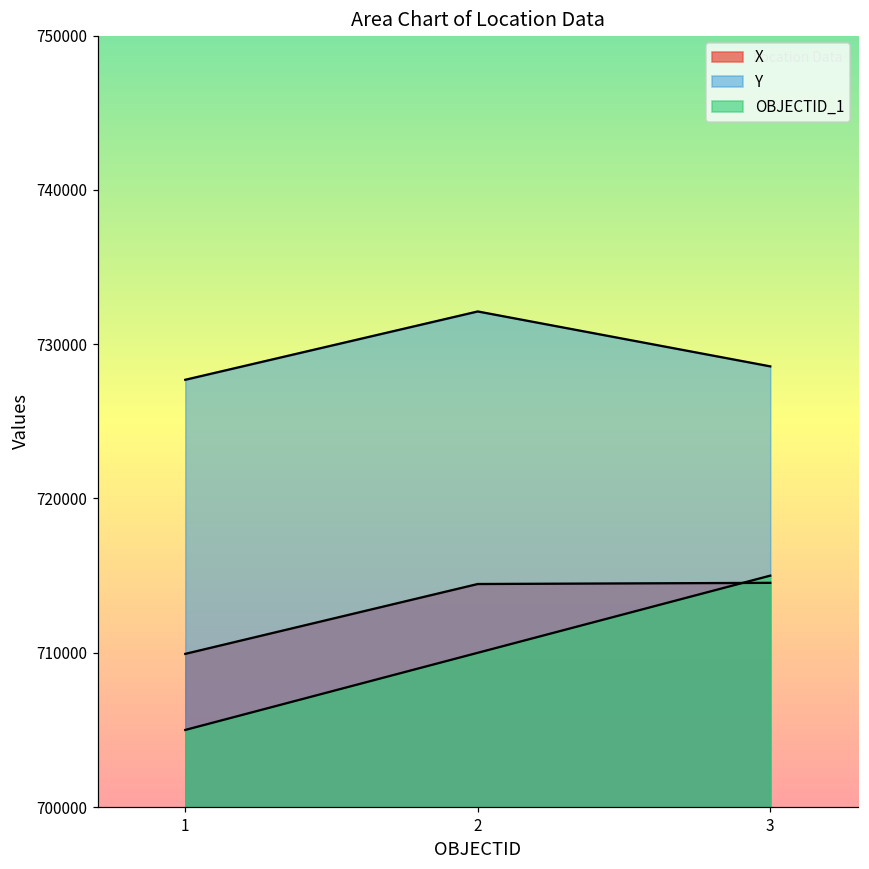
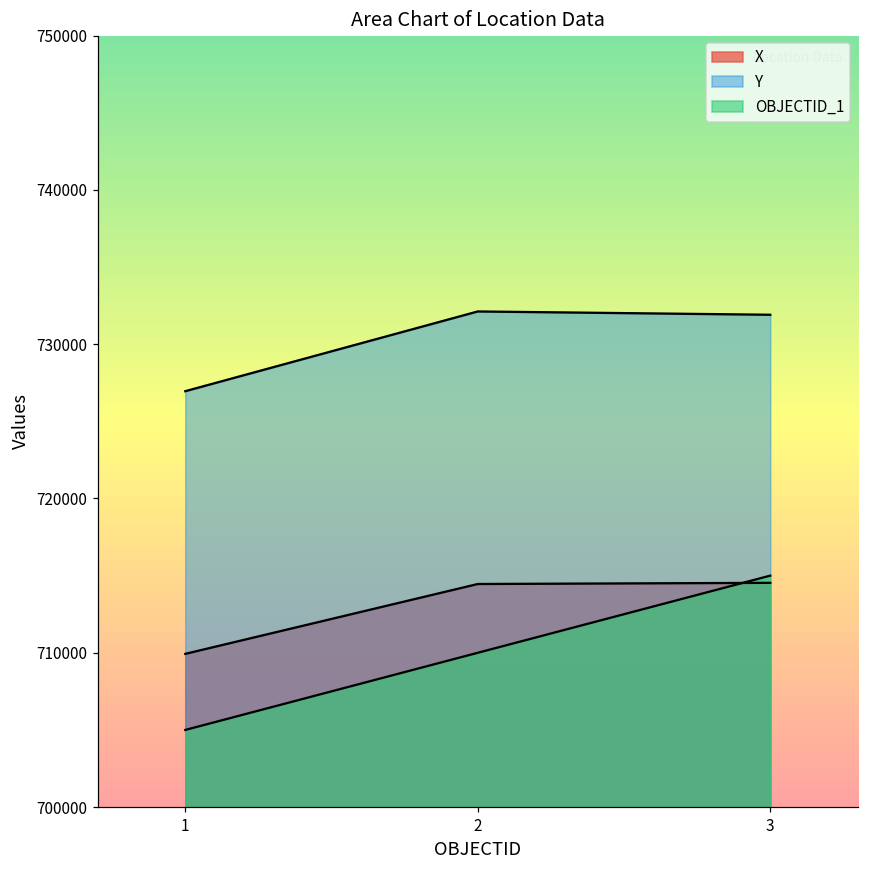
Y, 1: 727700 -> 727000
Y, 3: 728600 -> 731900
